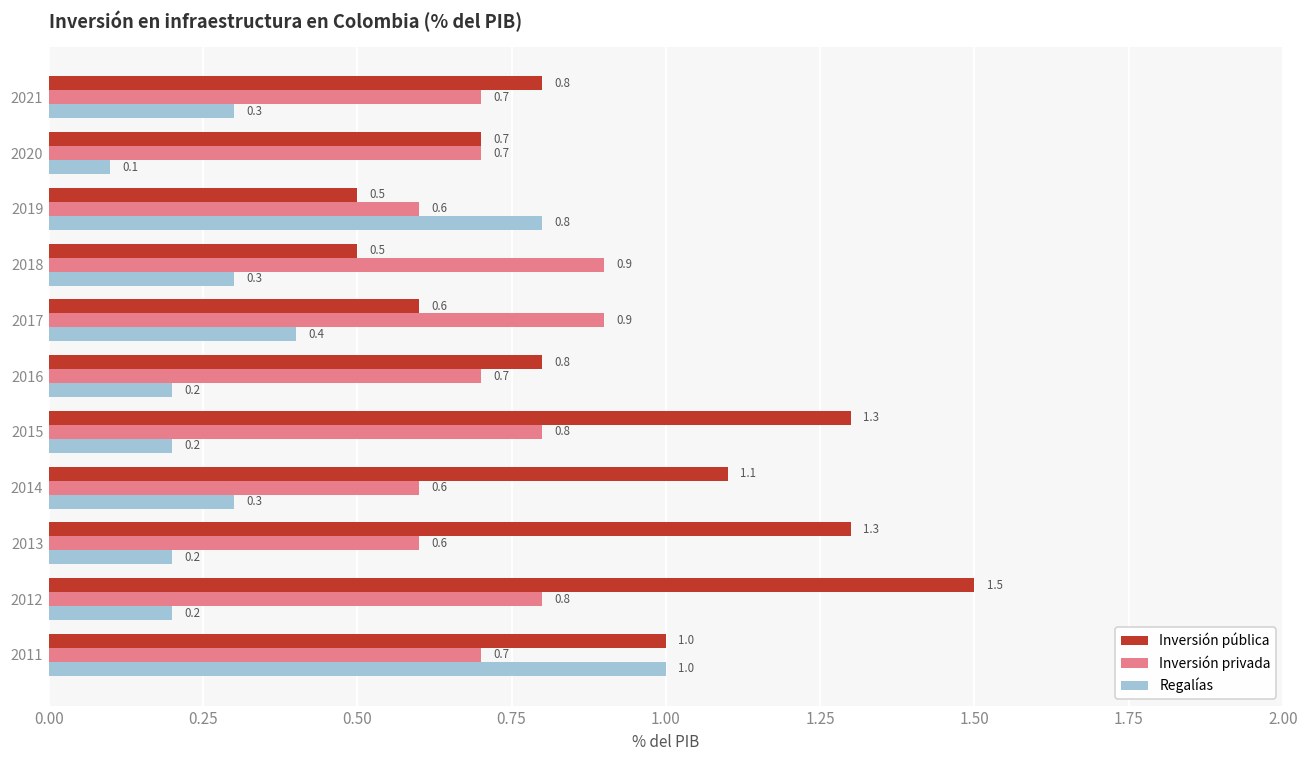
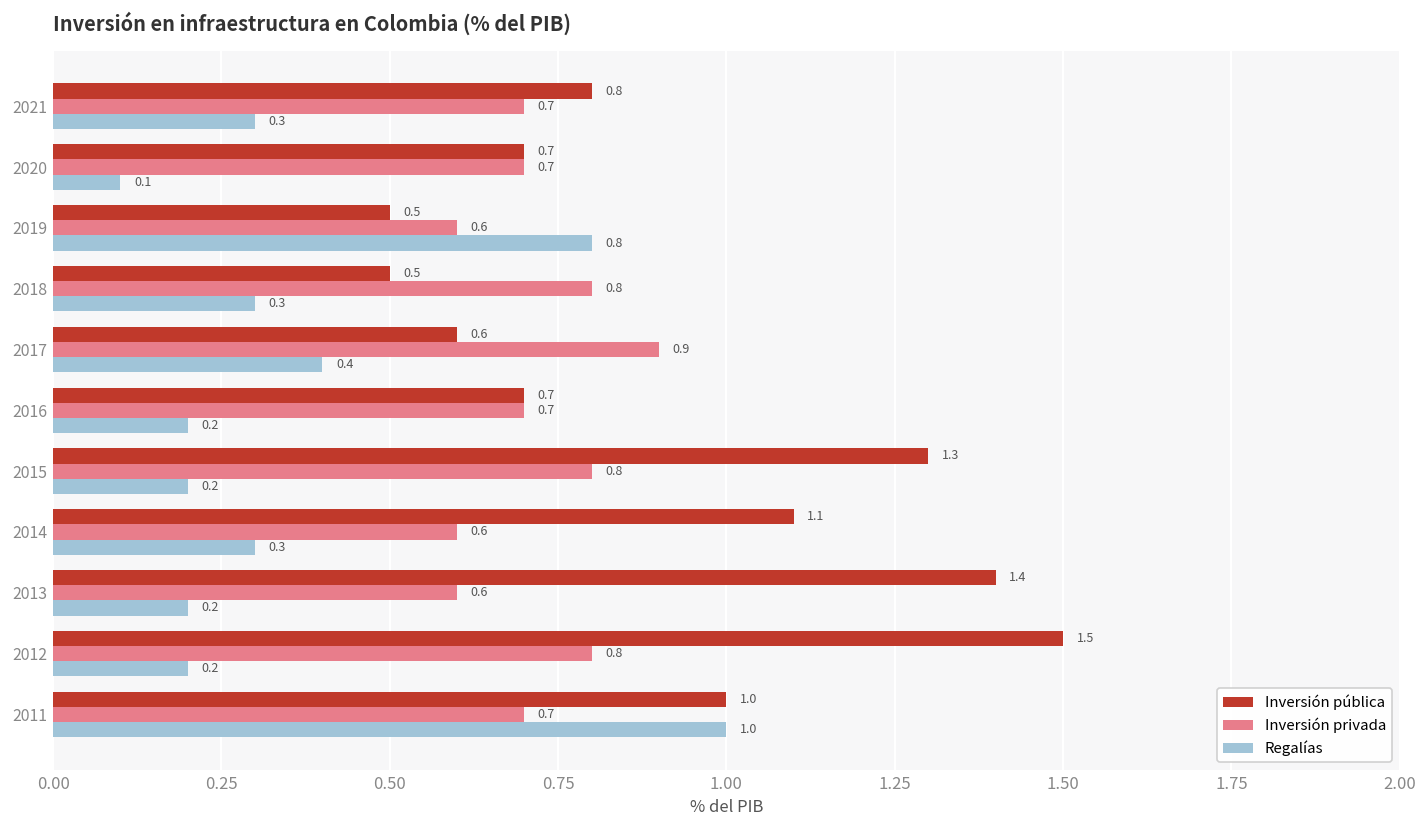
Inversión privada, 2018: 0.9 -> 0.8
Inversión pública, 2016: 0.8 -> 0.7
Inversión pública, 2013: 1.3 -> 1.4
